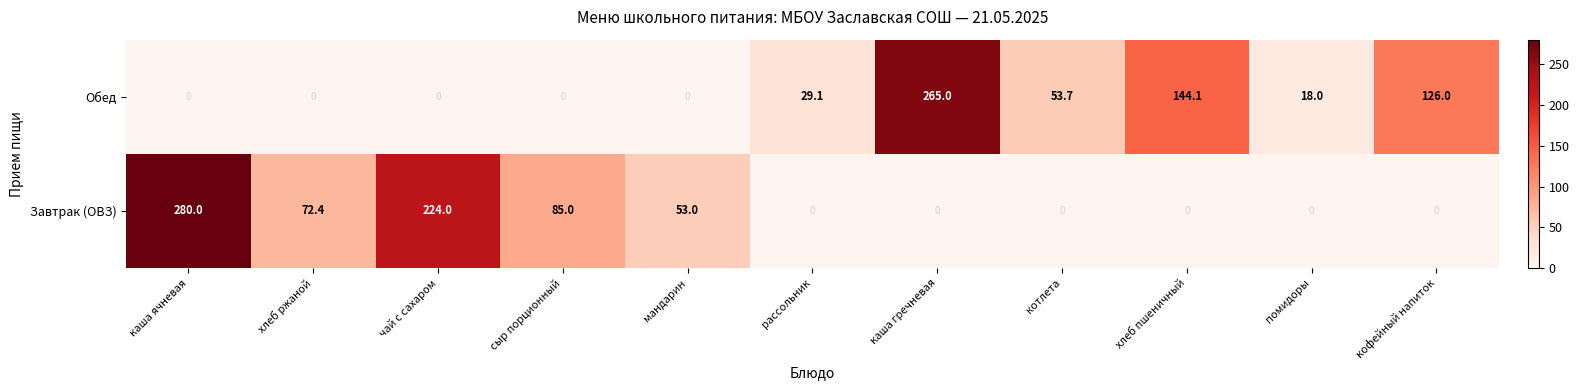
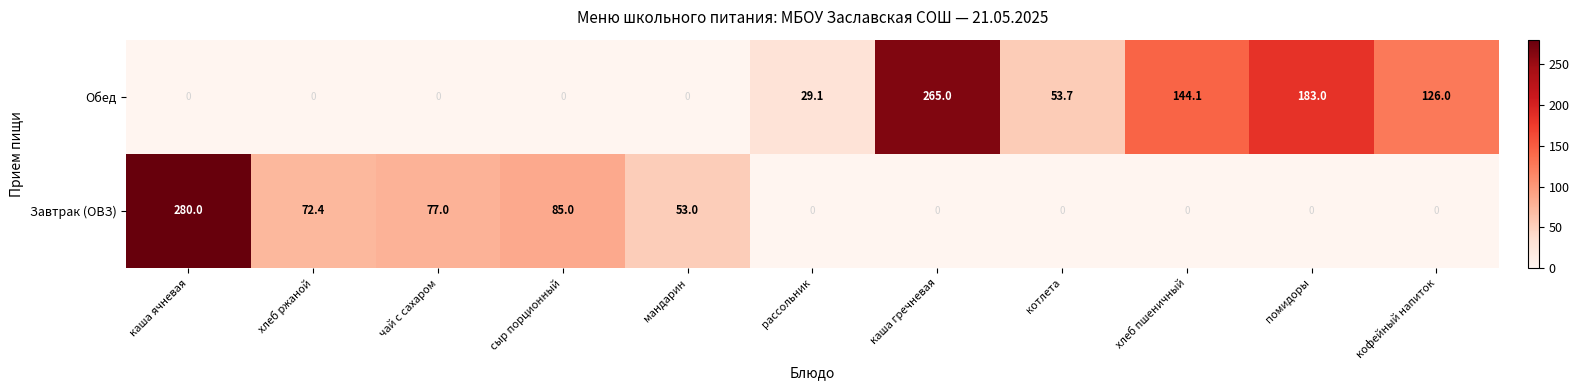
Обед, помидоры: 18.0 -> 183.0
Завтрак (ОВЗ), чай с сахаром: 224.0 -> 77.0
